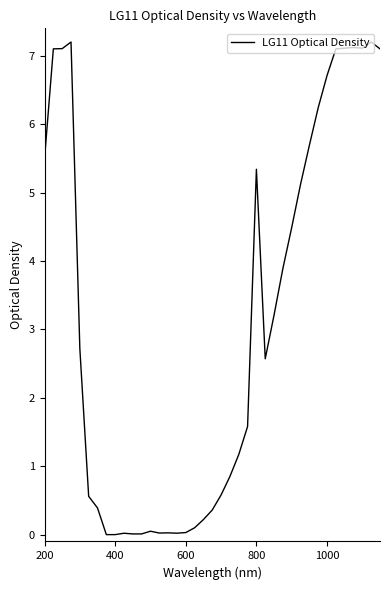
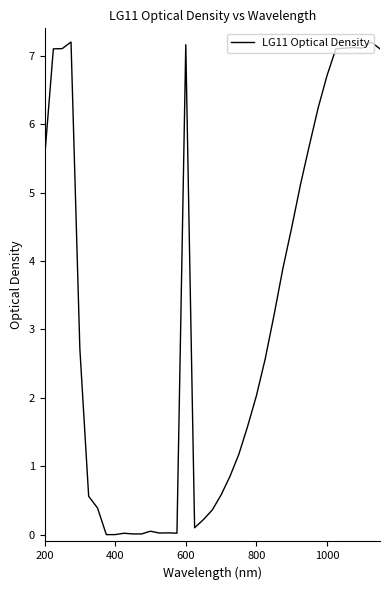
600: 0.0 -> 7.2
800: 5.3 -> 2.0
